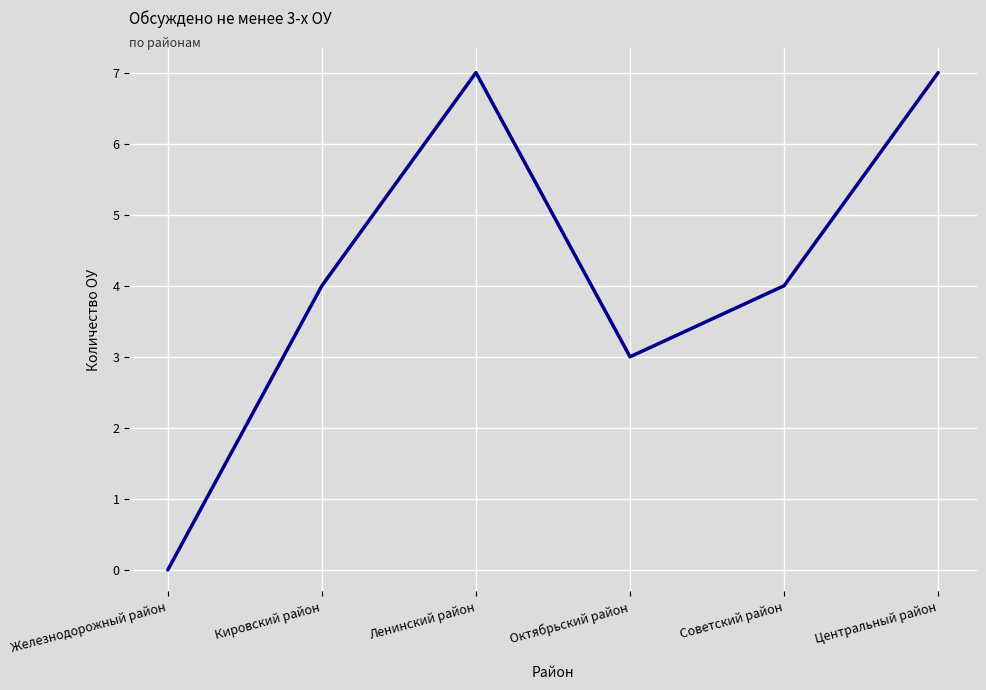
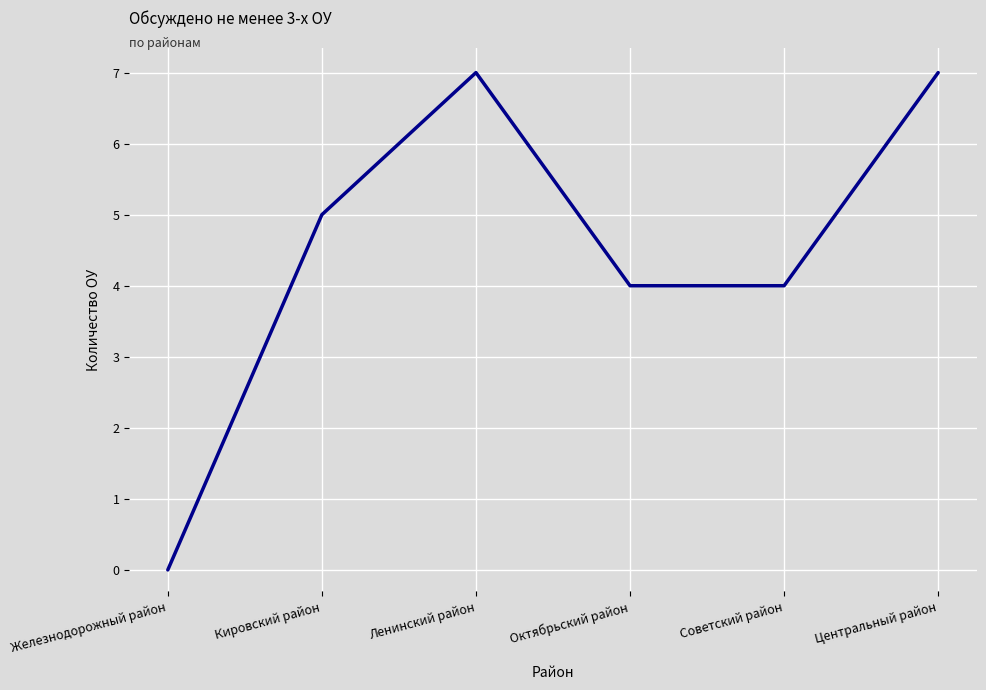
Кировский район: 4 -> 5
Октябрьский район: 3 -> 4
